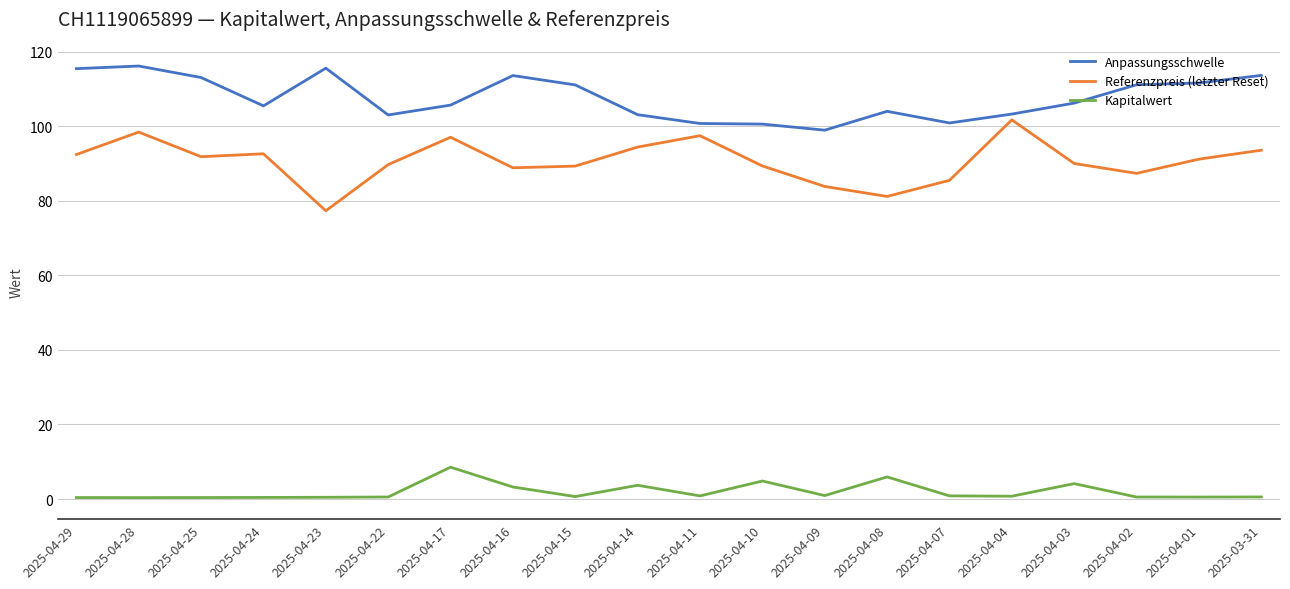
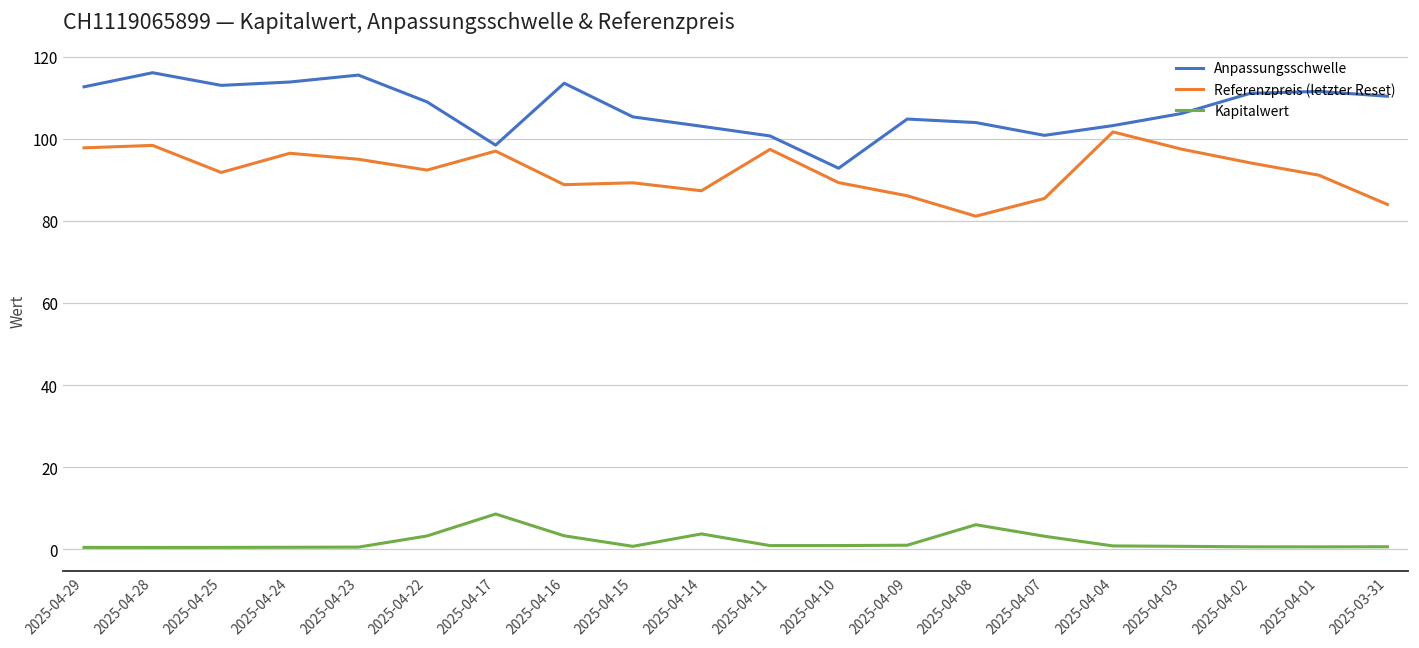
Anpassungsschwelle, 2025-04-29: 115 -> 113
Referenzpreis (letzter Reset), 2025-04-29: 92 -> 98
Anpassungsschwelle, 2025-04-24: 105 -> 114
Referenzpreis (letzter Reset), 2025-04-24: 93 -> 97
Referenzpreis (letzter Reset), 2025-04-23: 77 -> 95
Anpassungsschwelle, 2025-04-22: 103 -> 109
Referenzpreis (letzter Reset), 2025-04-22: 90 -> 92
Kapitalwert, 2025-04-22: 1 -> 3
Anpassungsschwelle, 2025-04-17: 106 -> 98
Anpassungsschwelle, 2025-04-15: 111 -> 105
Referenzpreis (letzter Reset), 2025-04-14: 94 -> 87
Anpassungsschwelle, 2025-04-10: 101 -> 93
Kapitalwert, 2025-04-10: 5 -> 1
Anpassungsschwelle, 2025-04-09: 99 -> 105
Referenzpreis (letzter Reset), 2025-04-09: 84 -> 86
Kapitalwert, 2025-04-07: 1 -> 3
Referenzpreis (letzter Reset), 2025-04-03: 90 -> 98
Kapitalwert, 2025-04-03: 4 -> 1
Referenzpreis (letzter Reset), 2025-04-02: 87 -> 94
Anpassungsschwelle, 2025-03-31: 114 -> 110
Referenzpreis (letzter Reset), 2025-03-31: 94 -> 84
